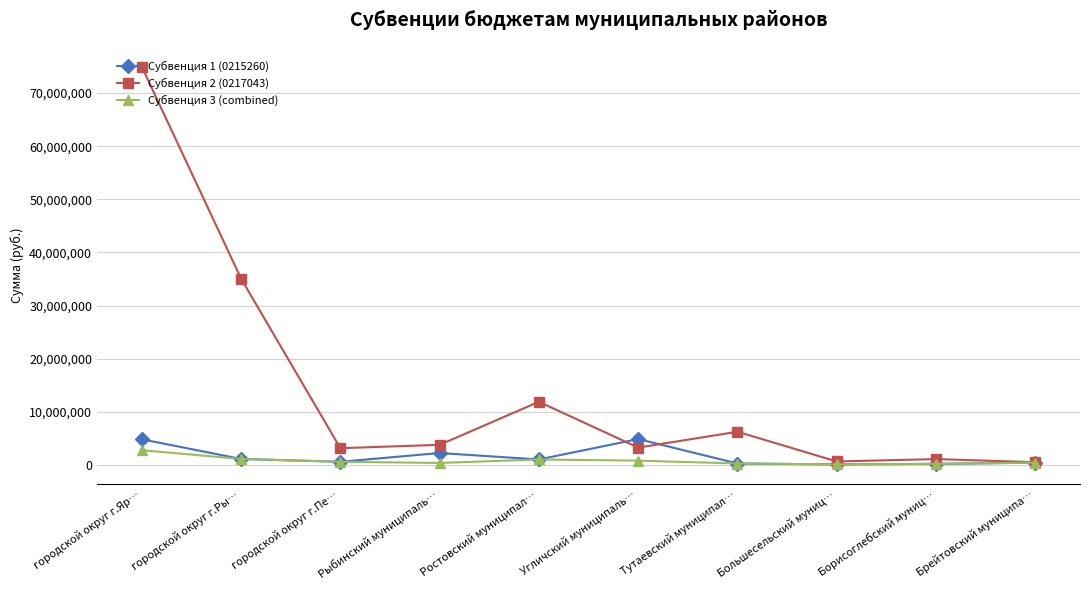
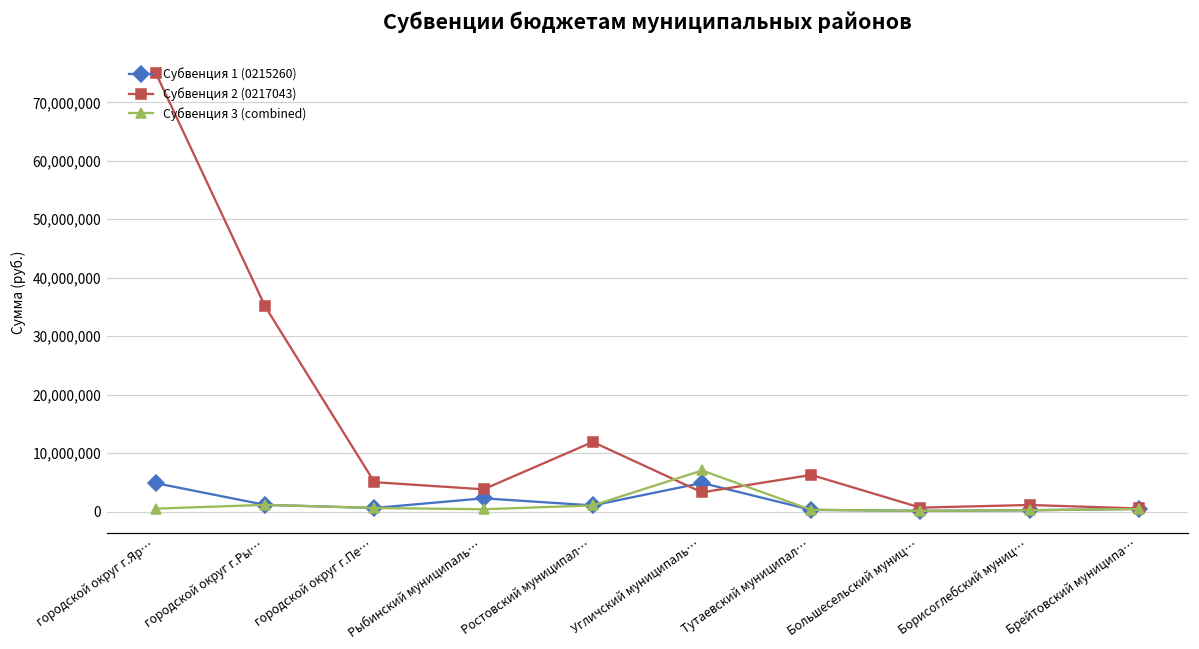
Субвенция 3 (combined), городской округ г.Яр…: 3,000,000 -> 1,000,000
Субвенция 2 (0217043), городской округ г.Пе…: 3,000,000 -> 5,000,000
Субвенция 3 (combined), Угличский муниципаль…: 1,000,000 -> 7,000,000
